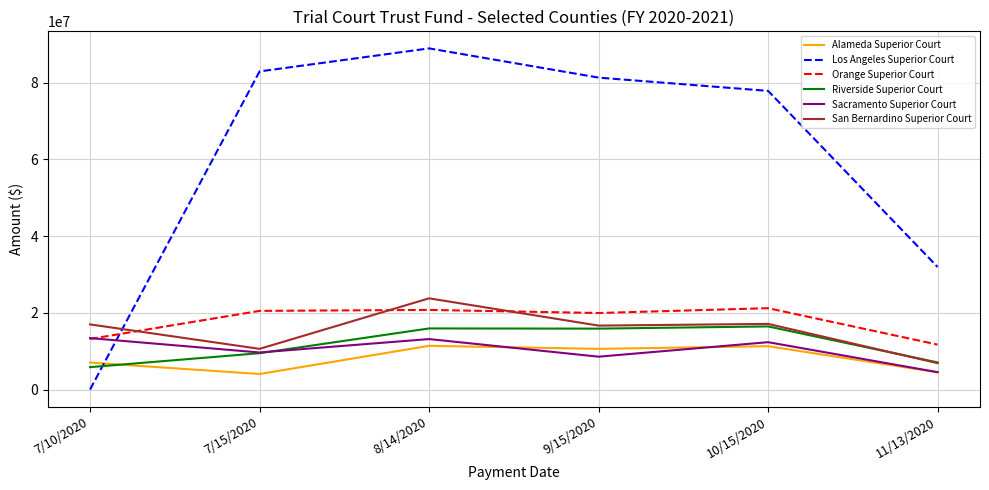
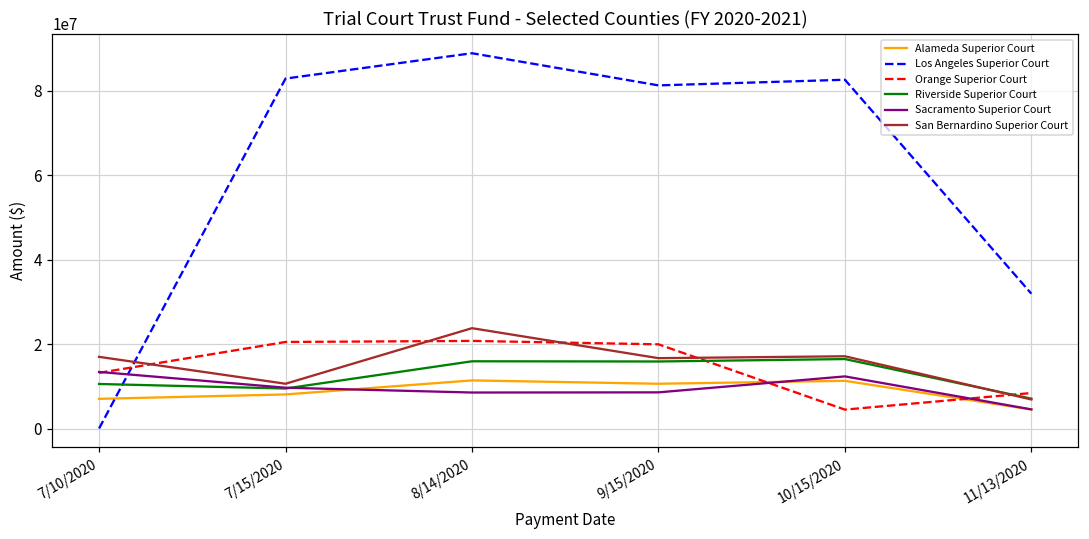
Riverside Superior Court, 7/10/2020: 6000000 -> 11000000
Alameda Superior Court, 7/15/2020: 4000000 -> 8000000
Sacramento Superior Court, 8/14/2020: 13000000 -> 9000000
Los Angeles Superior Court, 10/15/2020: 78000000 -> 83000000
Orange Superior Court, 10/15/2020: 21000000 -> 5000000
Orange Superior Court, 11/13/2020: 12000000 -> 8000000
